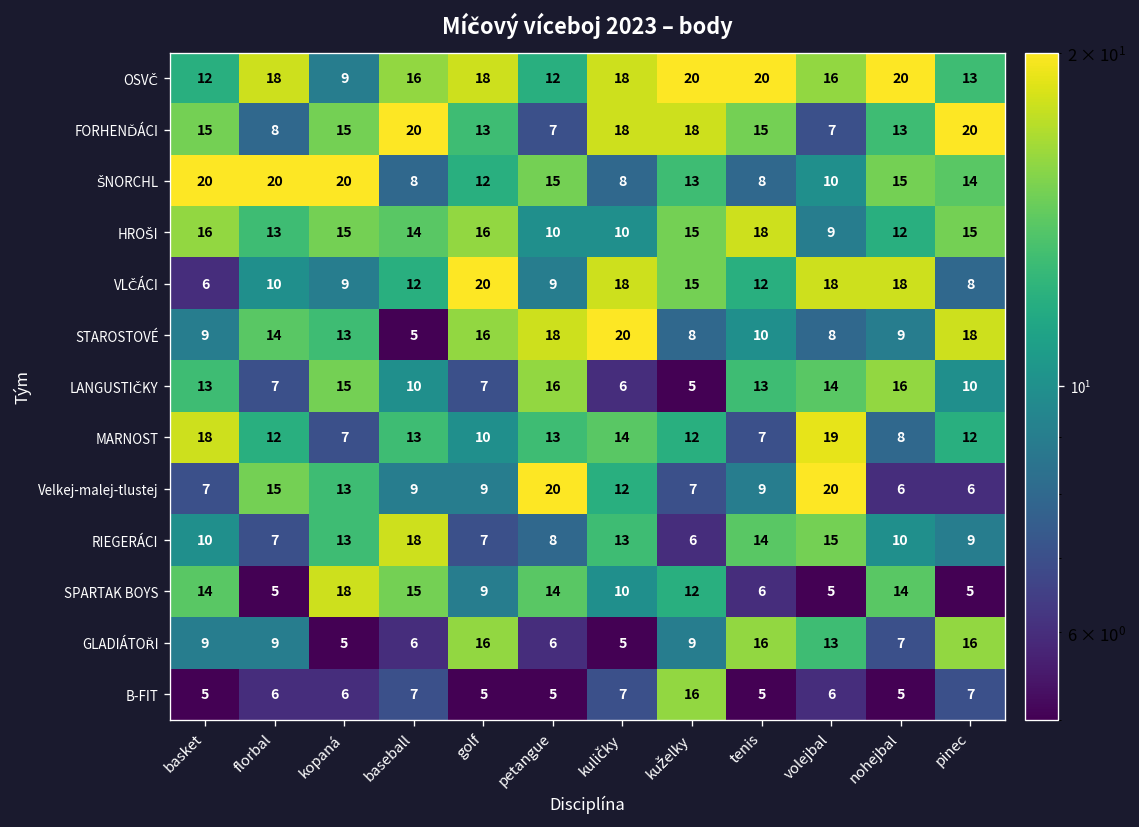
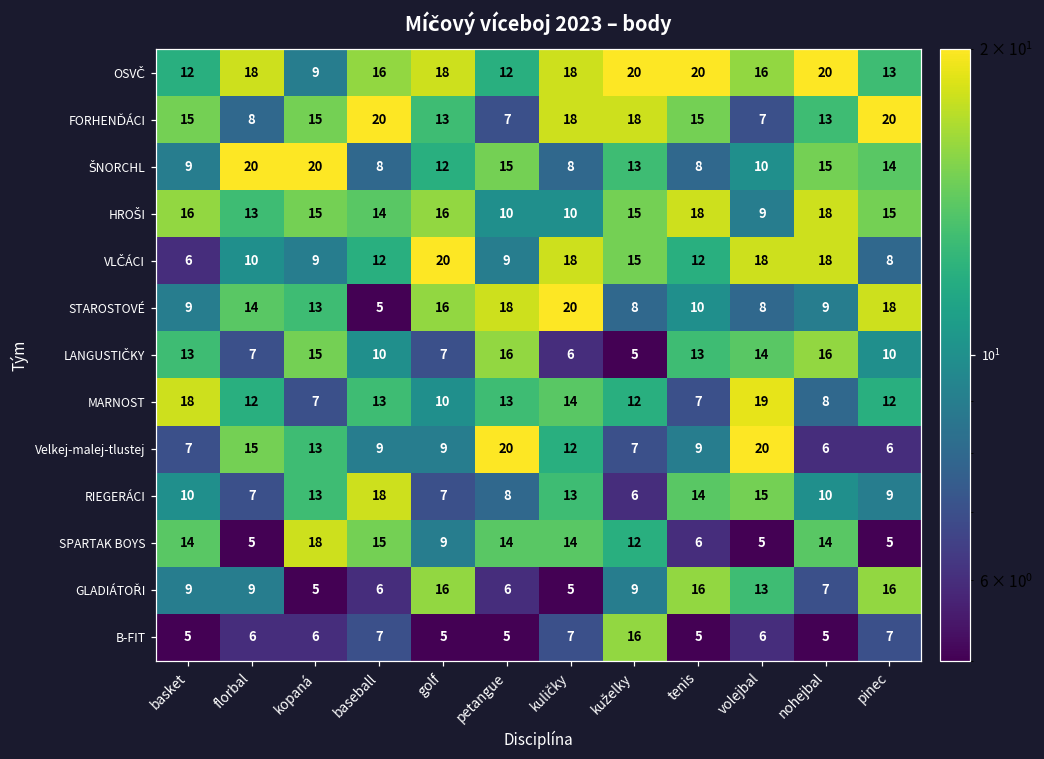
ŠNORCHL, basket: 20 -> 9
HROŠI, nohejbal: 12 -> 18
SPARTAK BOYS, kuličky: 10 -> 14
